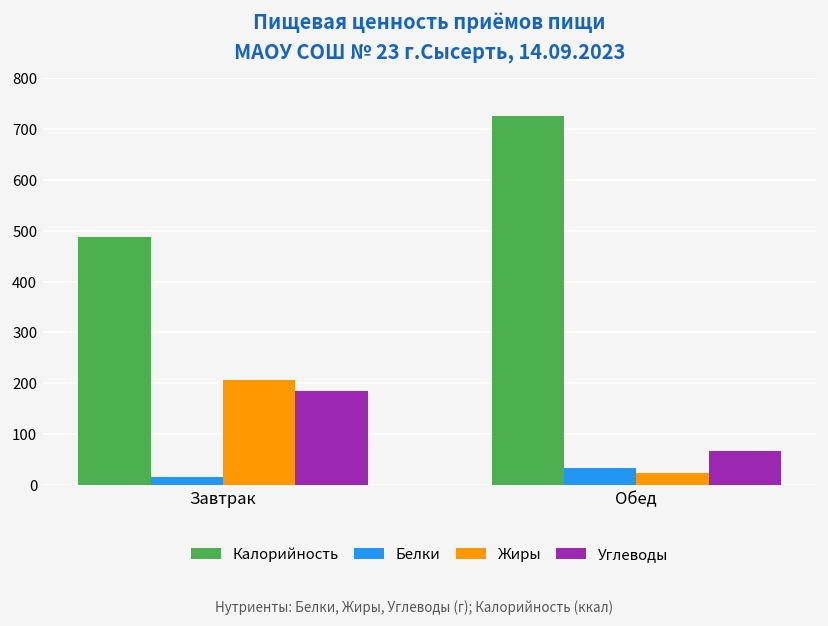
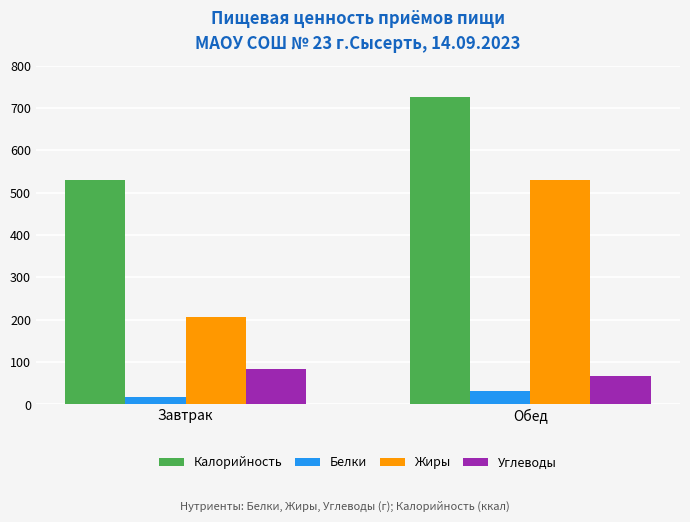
Калорийность, Завтрак: 490 -> 530
Углеводы, Завтрак: 190 -> 80
Жиры, Обед: 20 -> 530
